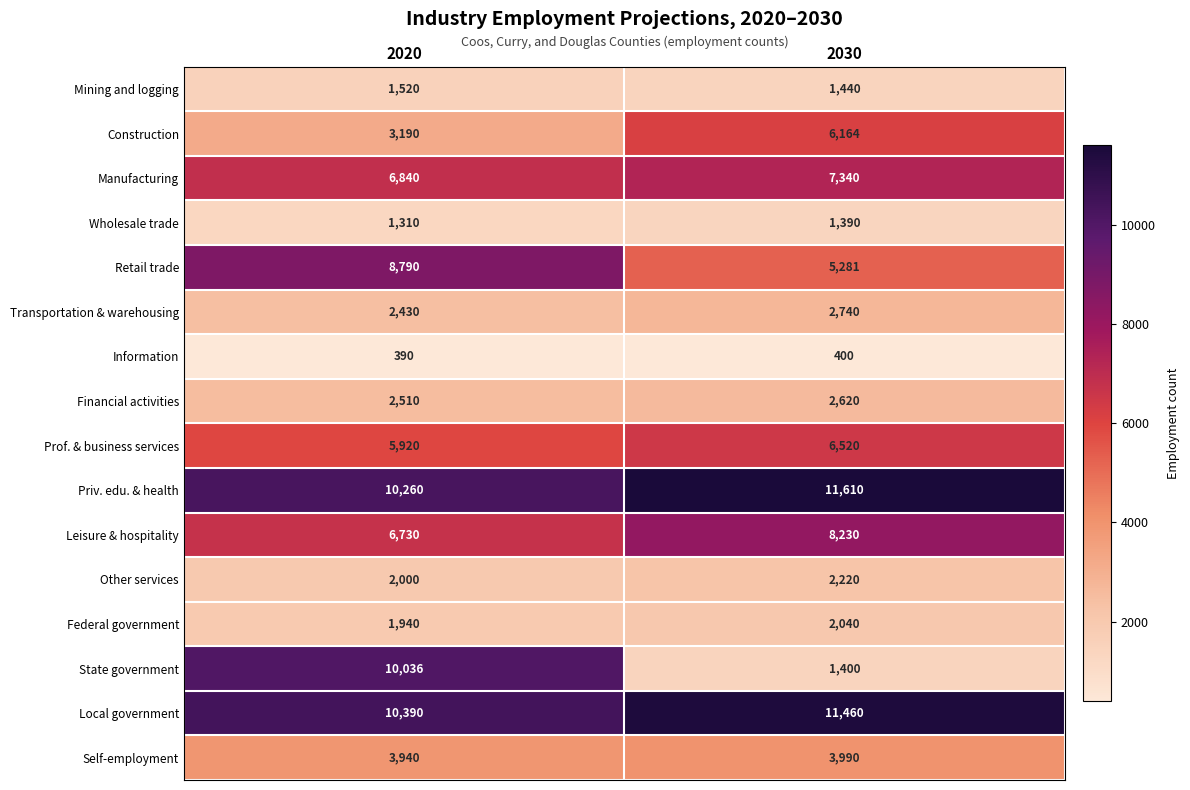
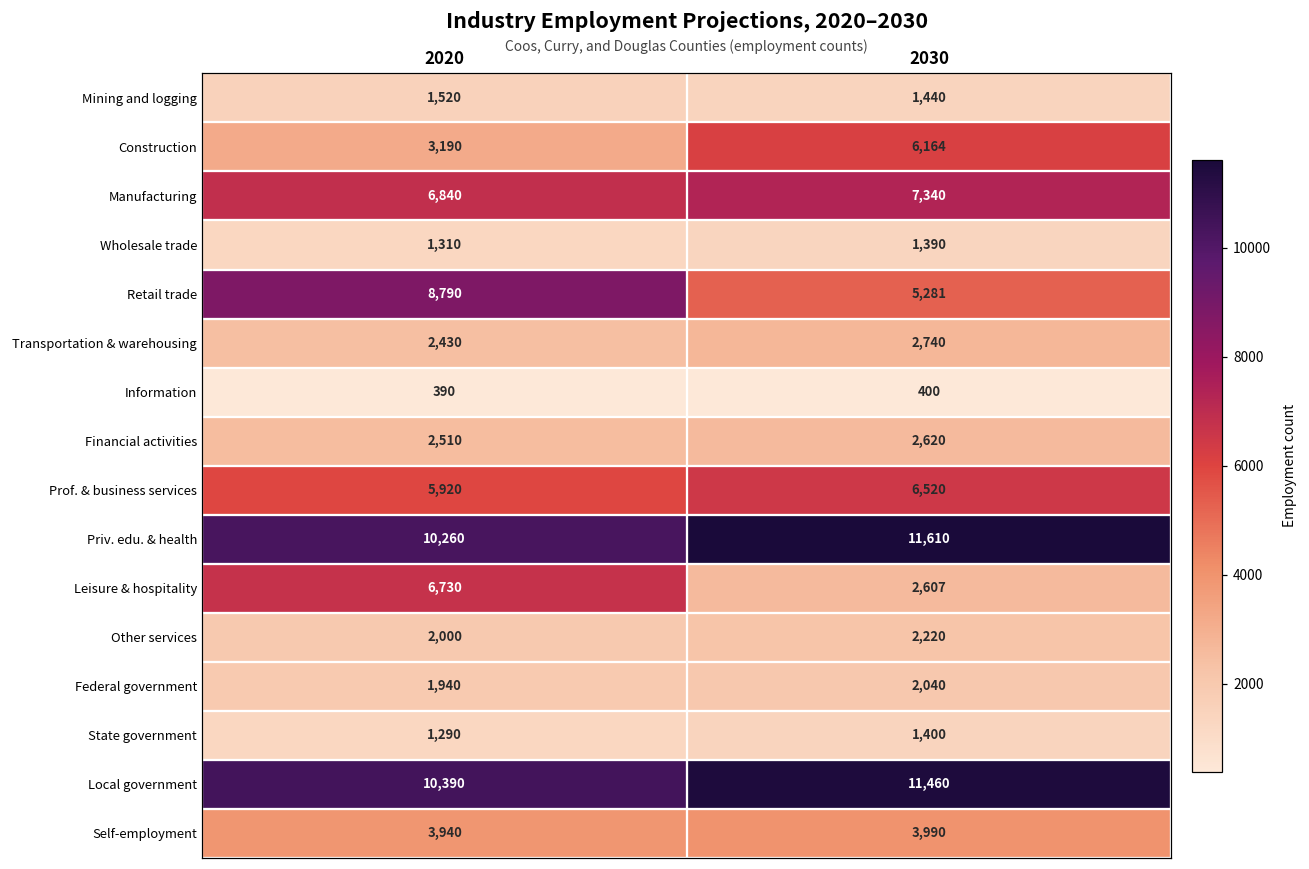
Leisure & hospitality, 2030: 8,230 -> 2,607
State government, 2020: 10,036 -> 1,290
